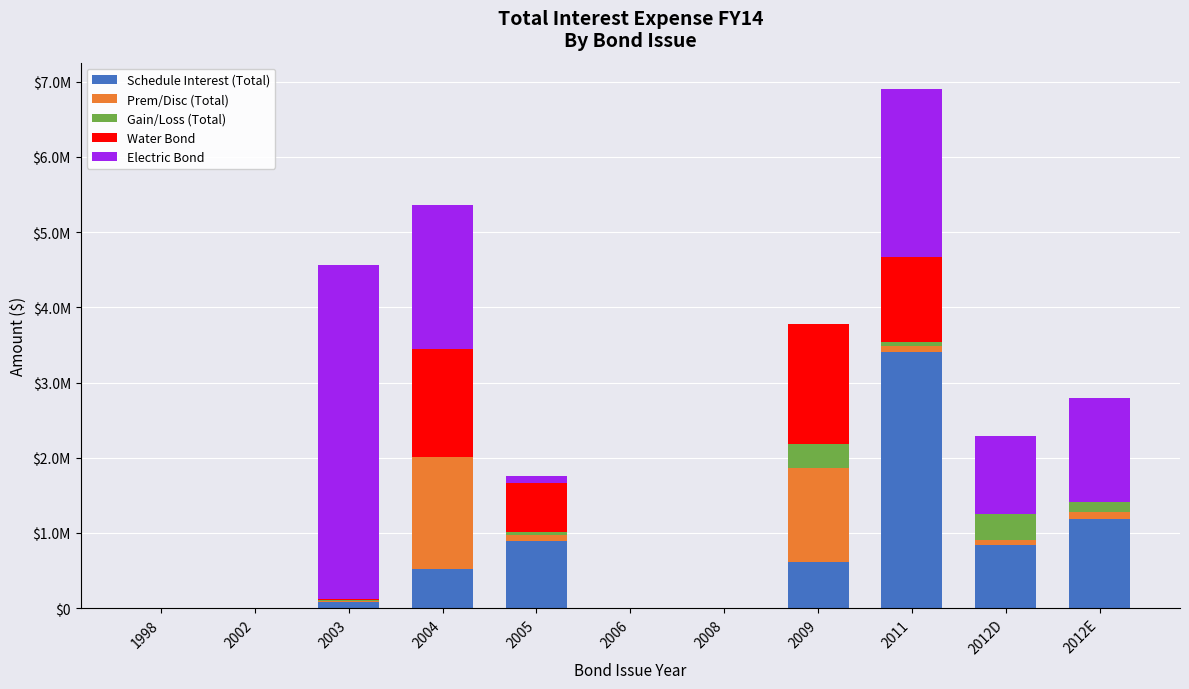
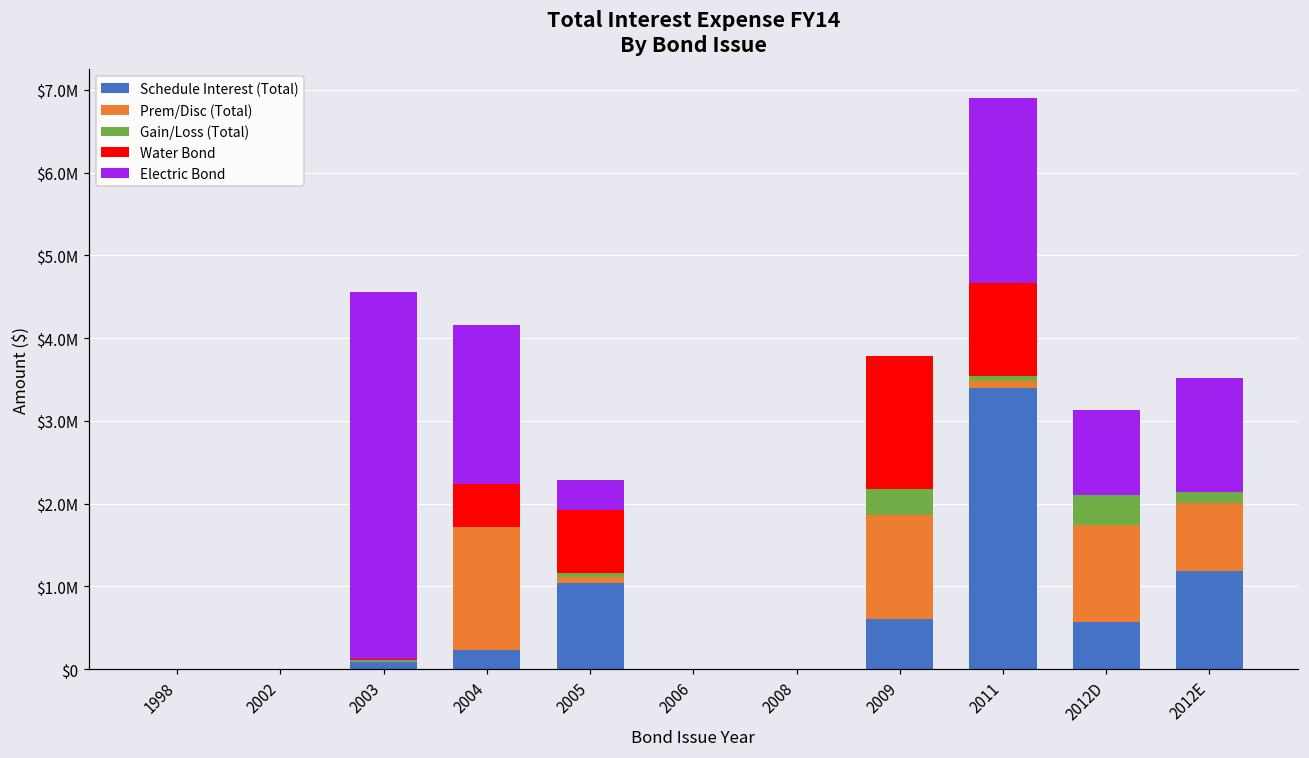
Schedule Interest (Total), 2004: $500000 -> $200000
Water Bond, 2004: $1400000 -> $500000
Schedule Interest (Total), 2005: $900000 -> $1000000
Water Bond, 2005: $600000 -> $800000
Electric Bond, 2005: $100000 -> $400000
Schedule Interest (Total), 2012D: $800000 -> $600000
Prem/Disc (Total), 2012D: $100000 -> $1200000
Prem/Disc (Total), 2012E: $100000 -> $800000
